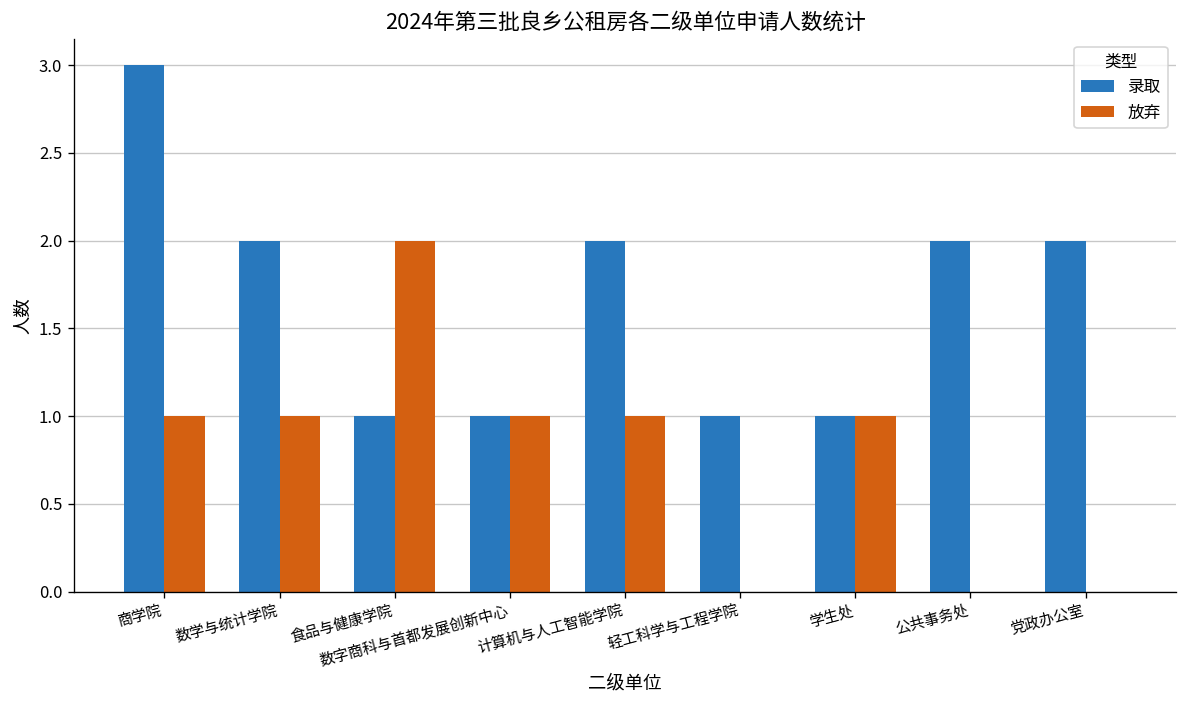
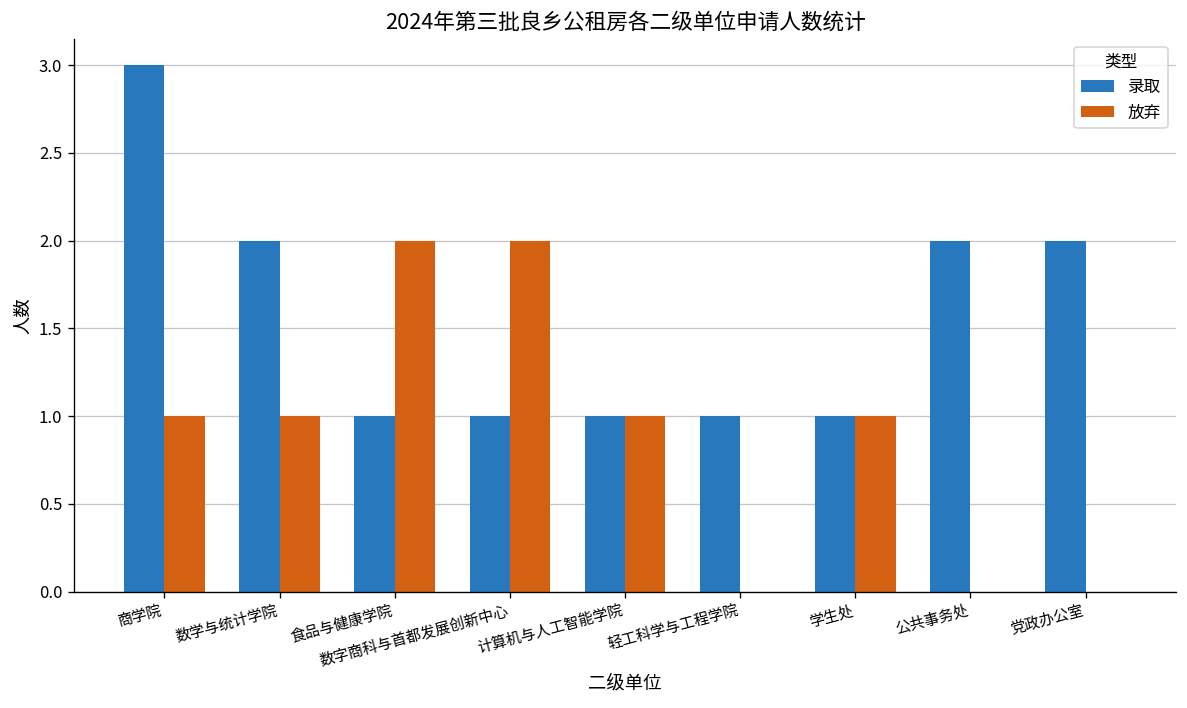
放弃, 数字商科与首都发展创新中心: 1 -> 2
录取, 计算机与人工智能学院: 2 -> 1
